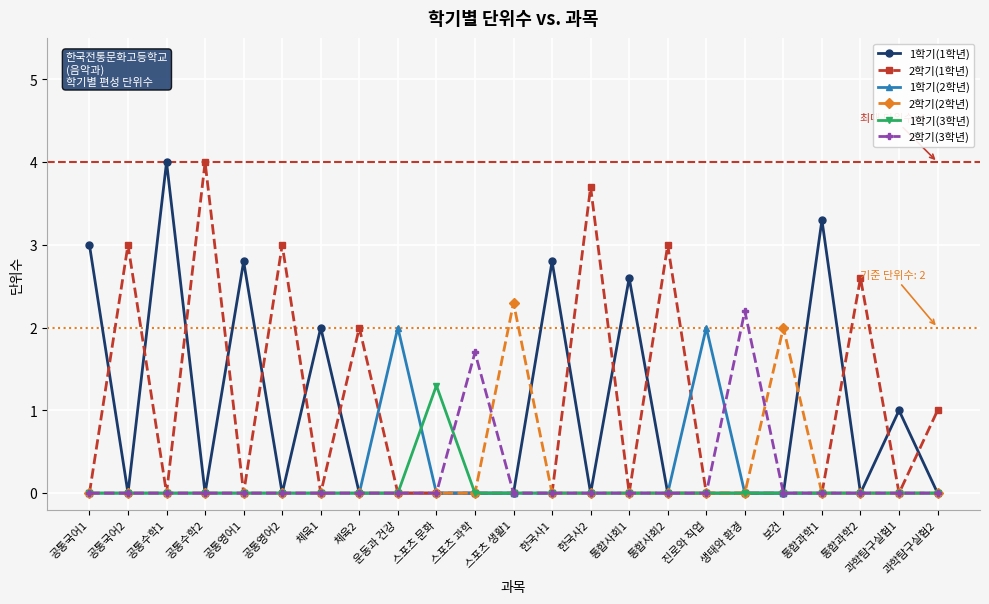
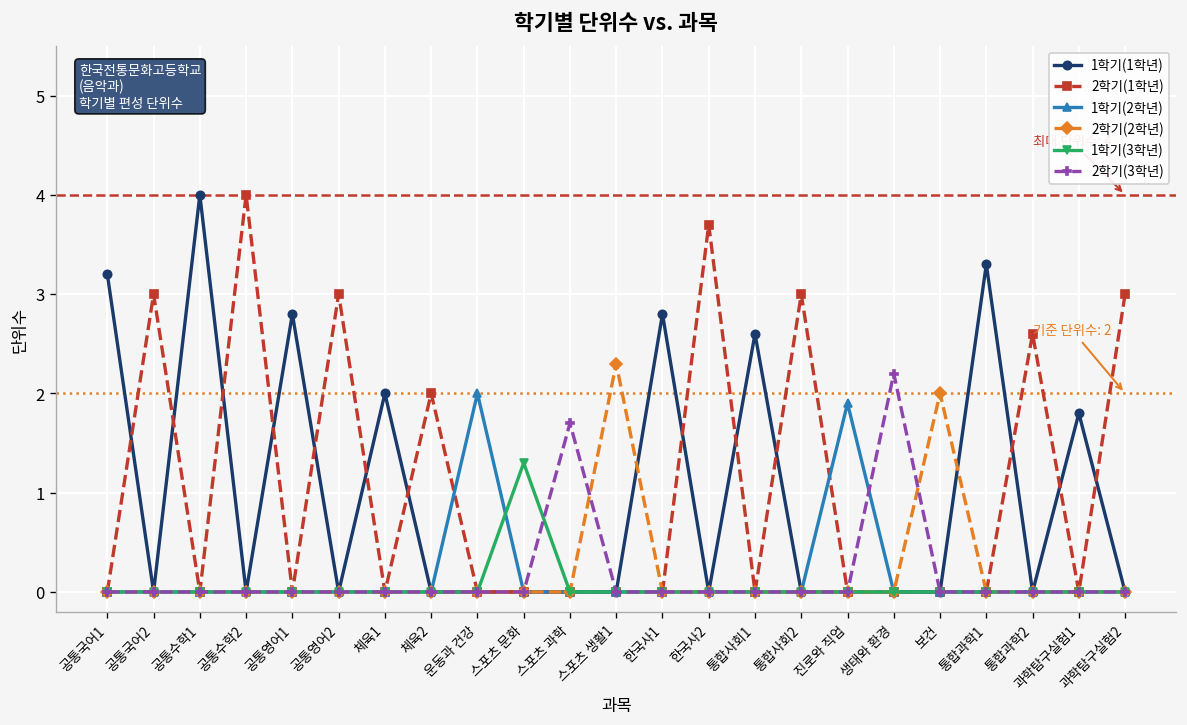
1학기(1학년), 공통국어1: 3.0 -> 3.2
1학기(2학년), 진로와 직업: 2.0 -> 1.9
1학기(1학년), 과학탐구실험1: 1.0 -> 1.8
2학기(1학년), 과학탐구실험2: 1 -> 3
